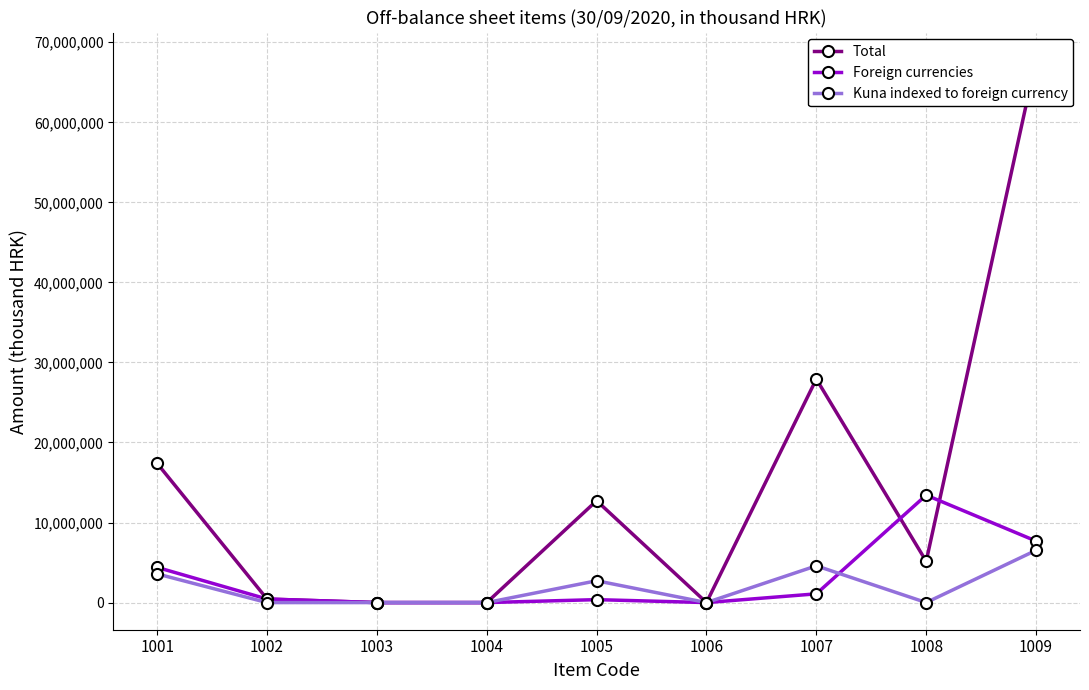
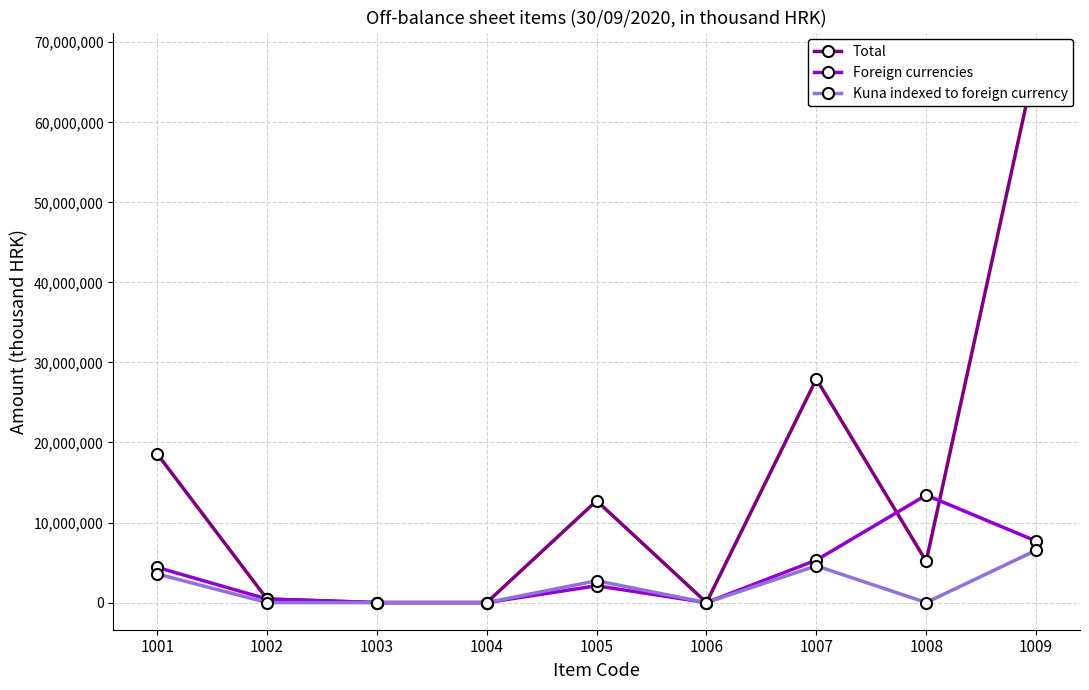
Total, 1001: 17,000,000 -> 19,000,000
Foreign currencies, 1005: 0 -> 2,000,000
Foreign currencies, 1007: 1,000,000 -> 5,000,000
